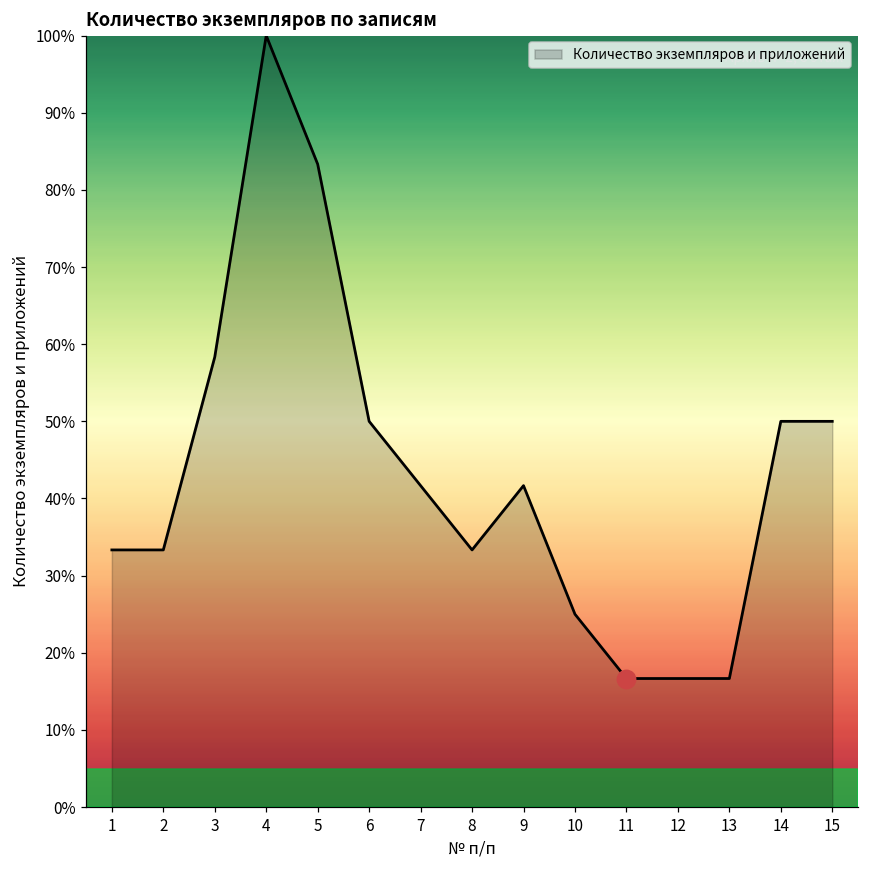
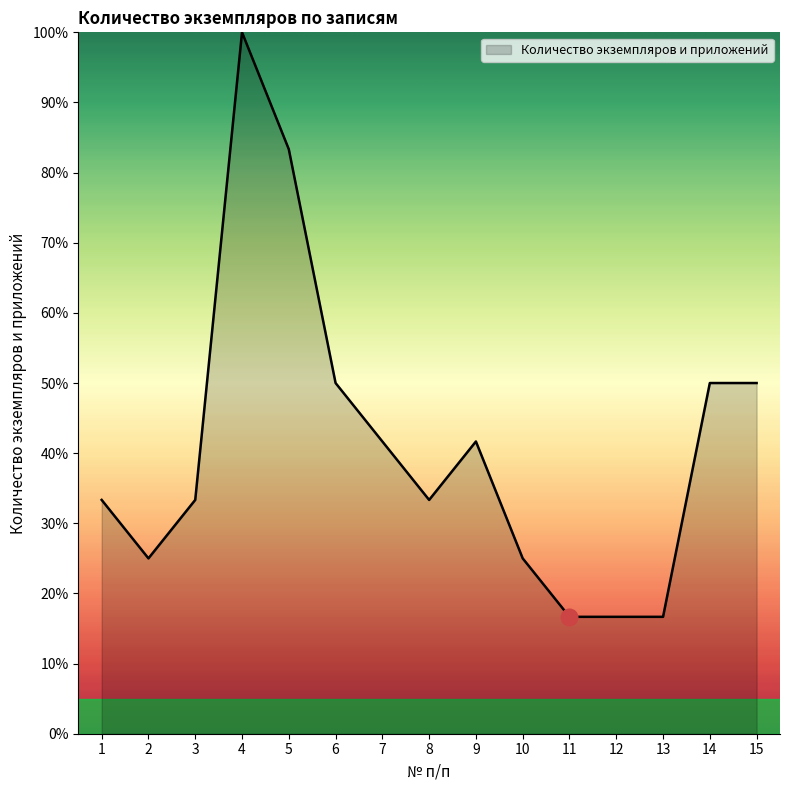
Количество экземпляров и приложений, 2: 33% -> 25%
Количество экземпляров и приложений, 3: 58% -> 33%
